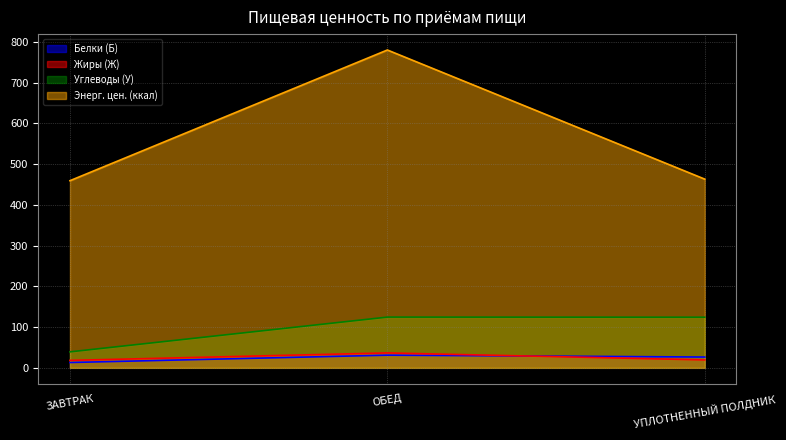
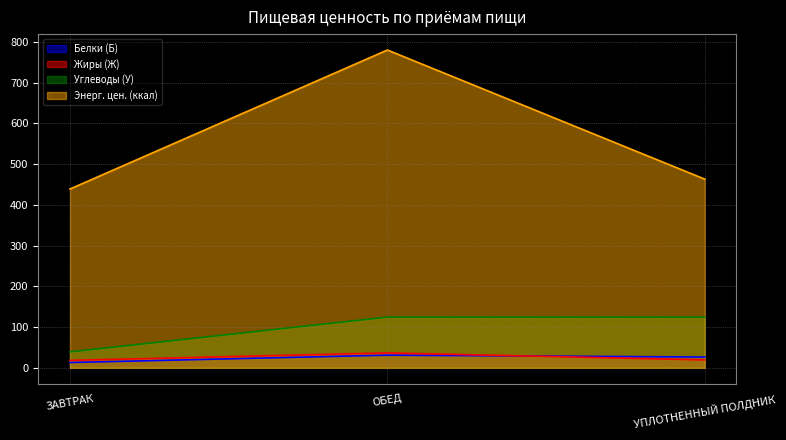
Энерг. цен. (ккал), ЗАВТРАК: 460 -> 440
